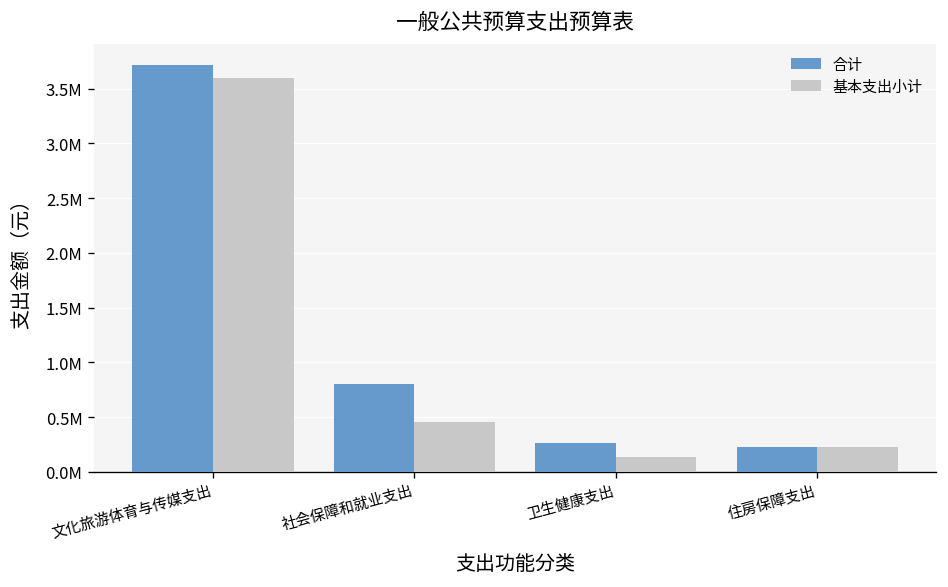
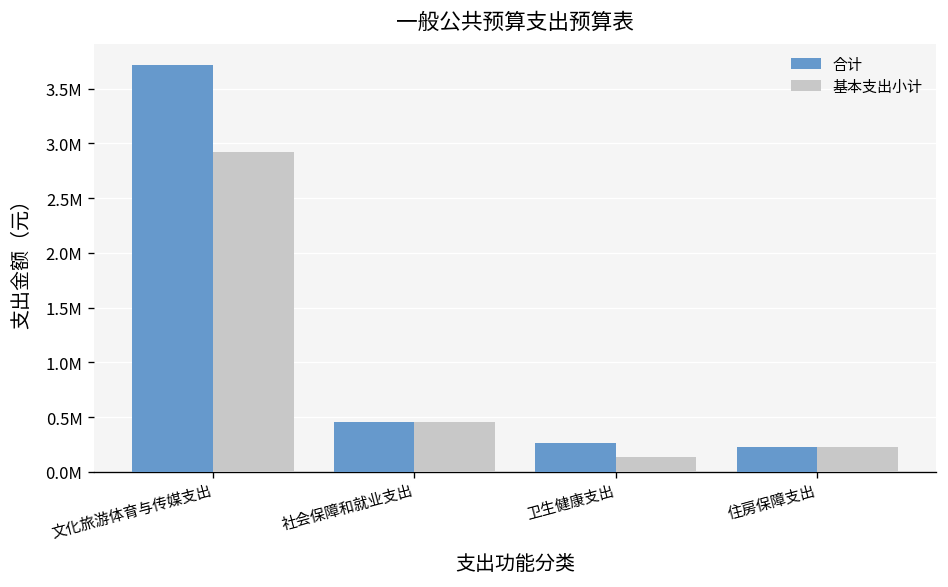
基本支出小计, 文化旅游体育与传媒支出: 3600000 -> 2900000
合计, 社会保障和就业支出: 800000 -> 500000
